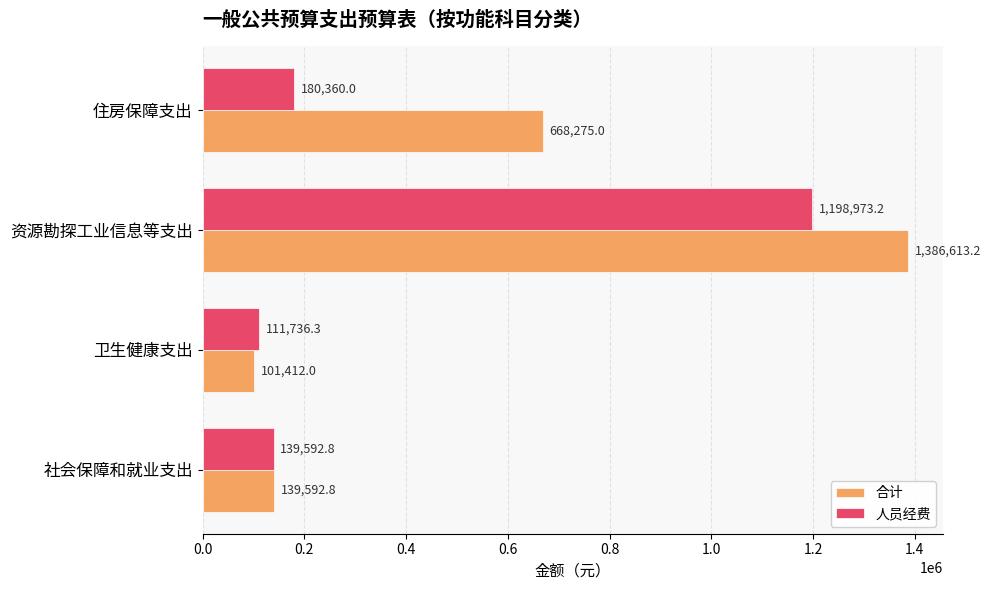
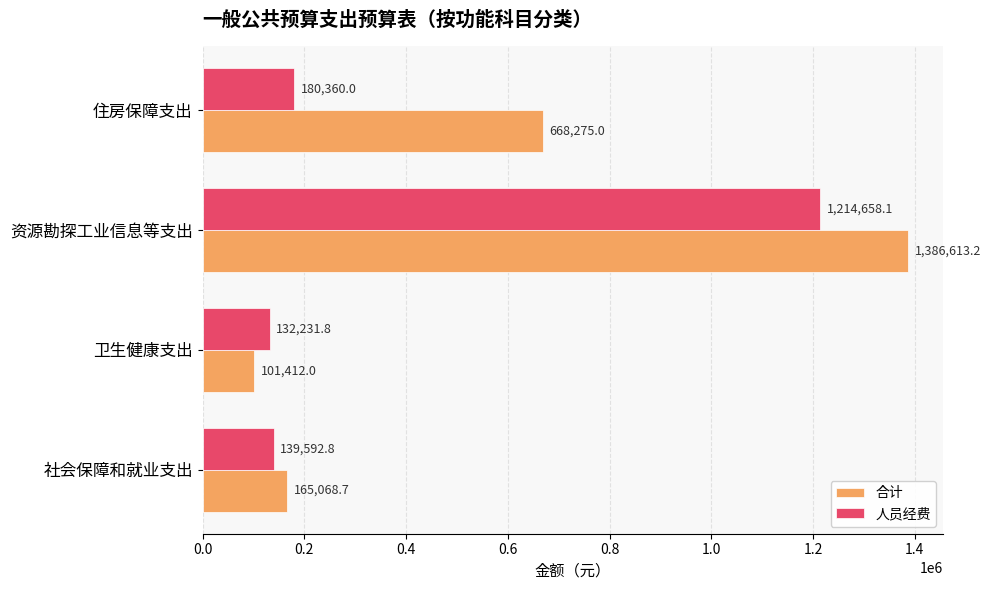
人员经费, 资源勘探工业信息等支出: 1,198,973.2 -> 1,214,658.1
人员经费, 卫生健康支出: 111,736.3 -> 132,231.8
合计, 社会保障和就业支出: 139,592.8 -> 165,068.7
